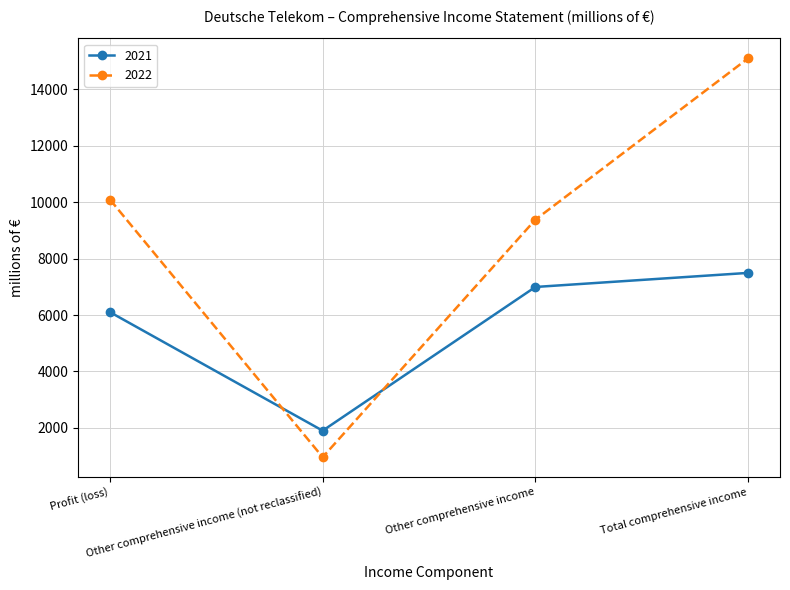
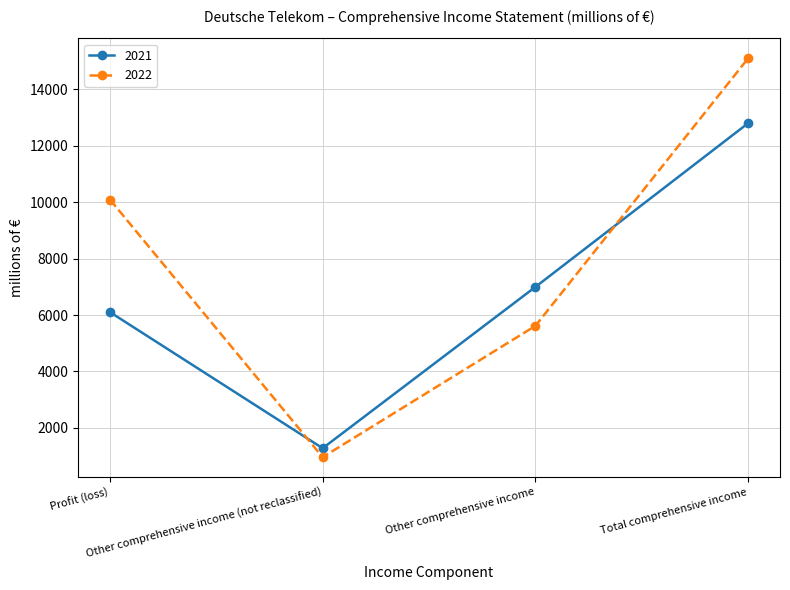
2021, Other comprehensive income (not reclassified): 1900 -> 1300
2022, Other comprehensive income: 9400 -> 5600
2021, Total comprehensive income: 7500 -> 12800
